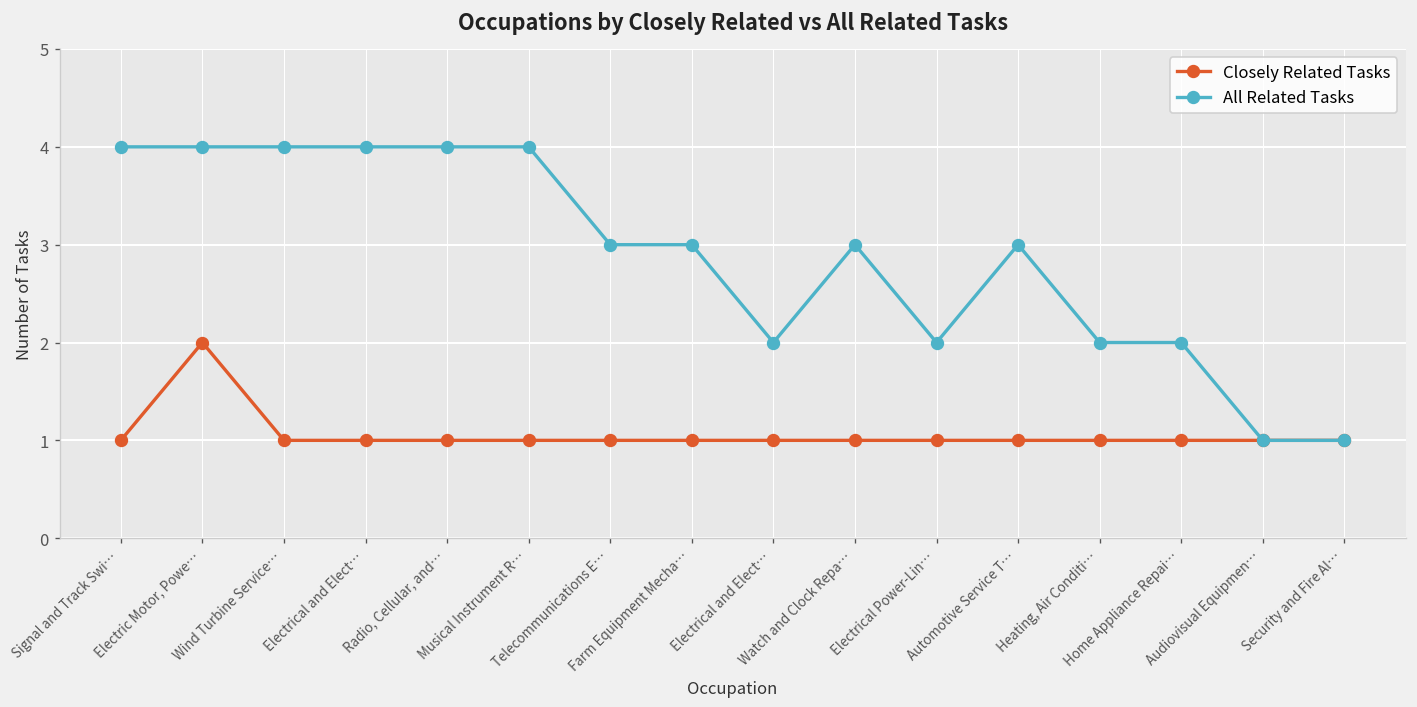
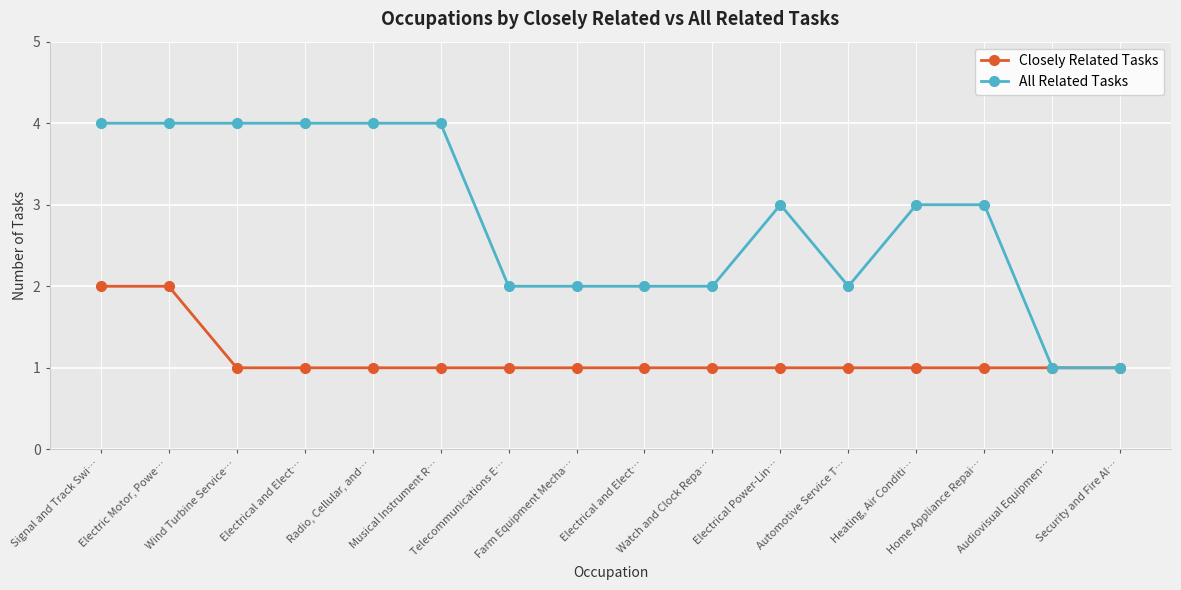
Closely Related Tasks, Signal and Track Swi…: 1 -> 2
All Related Tasks, Telecommunications E…: 3 -> 2
All Related Tasks, Farm Equipment Mecha…: 3 -> 2
All Related Tasks, Watch and Clock Repa…: 3 -> 2
All Related Tasks, Electrical Power-Lin…: 2 -> 3
All Related Tasks, Automotive Service T…: 3 -> 2
All Related Tasks, Heating, Air Conditi…: 2 -> 3
All Related Tasks, Home Appliance Repai…: 2 -> 3
